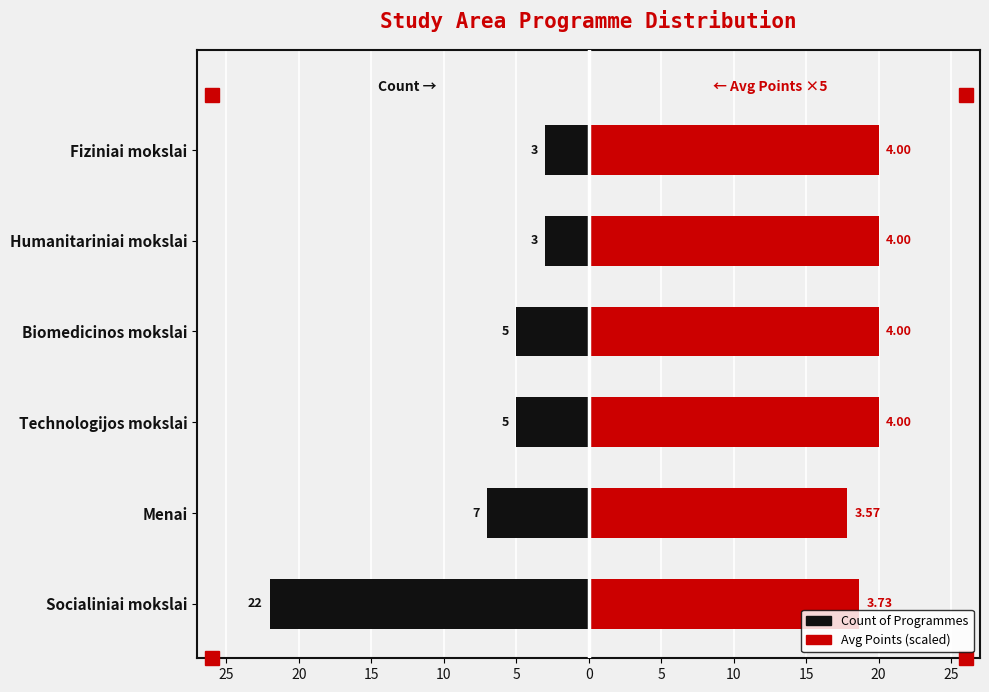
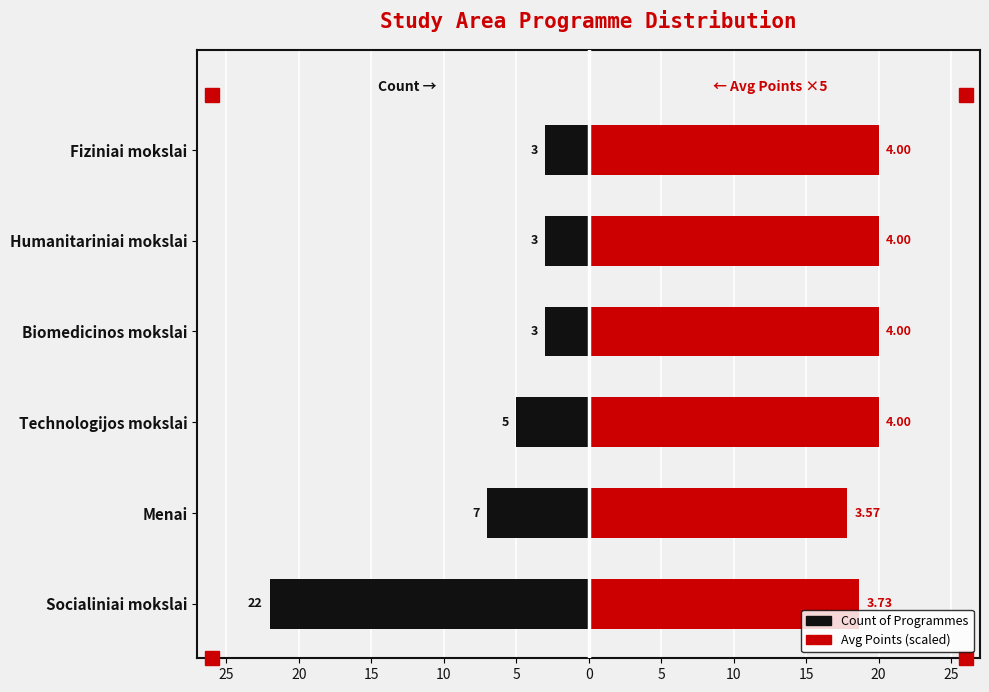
Count of Programmes, Biomedicinos mokslai: 5 -> 3
